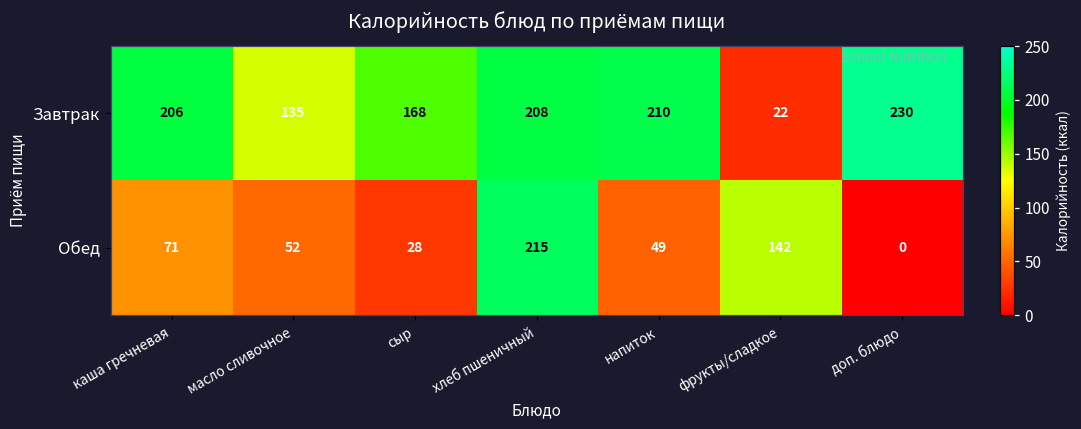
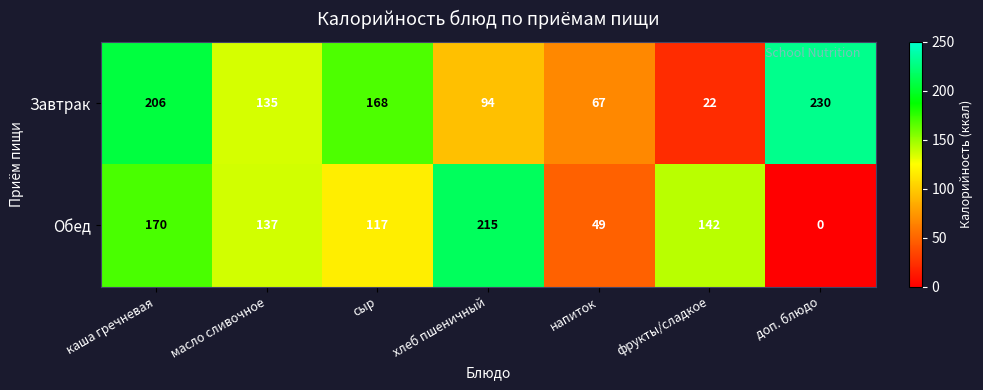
Завтрак, хлеб пшеничный: 208 -> 94
Завтрак, напиток: 210 -> 67
Обед, каша гречневая: 71 -> 170
Обед, масло сливочное: 52 -> 137
Обед, сыр: 28 -> 117
